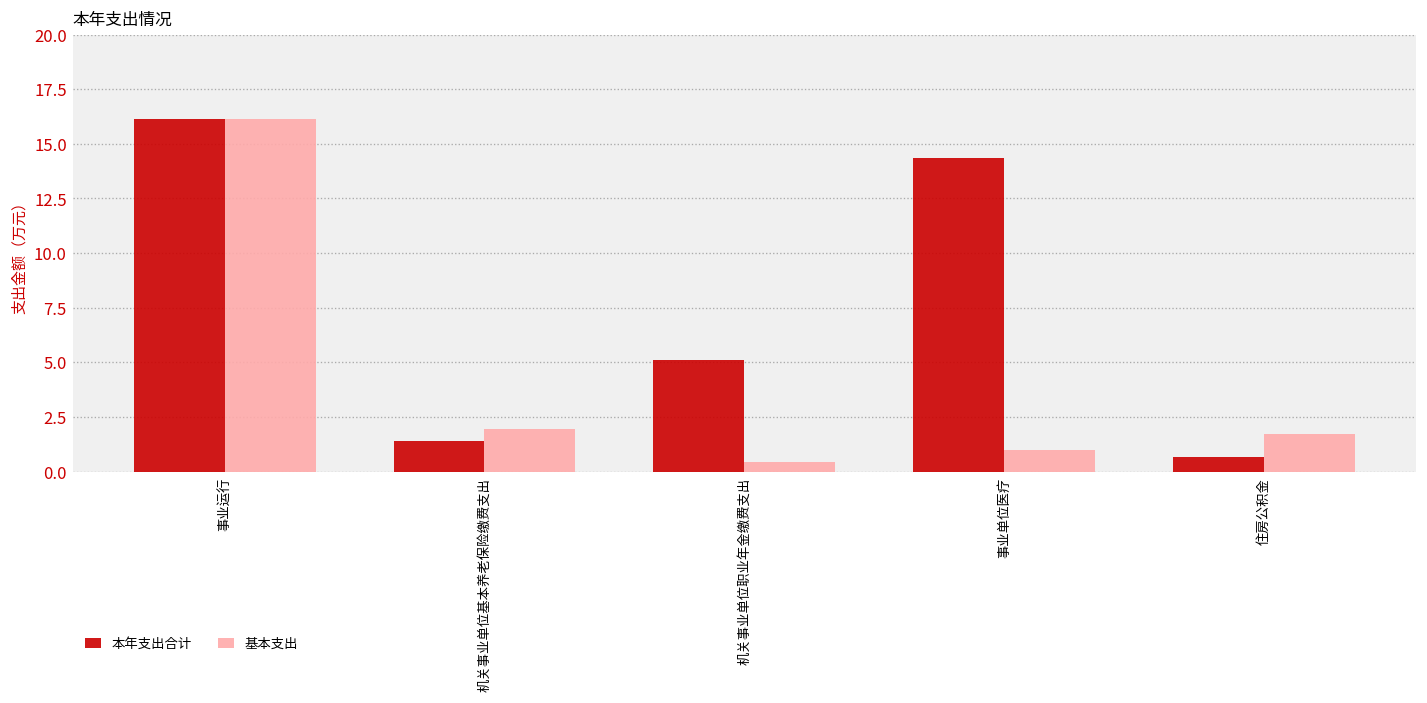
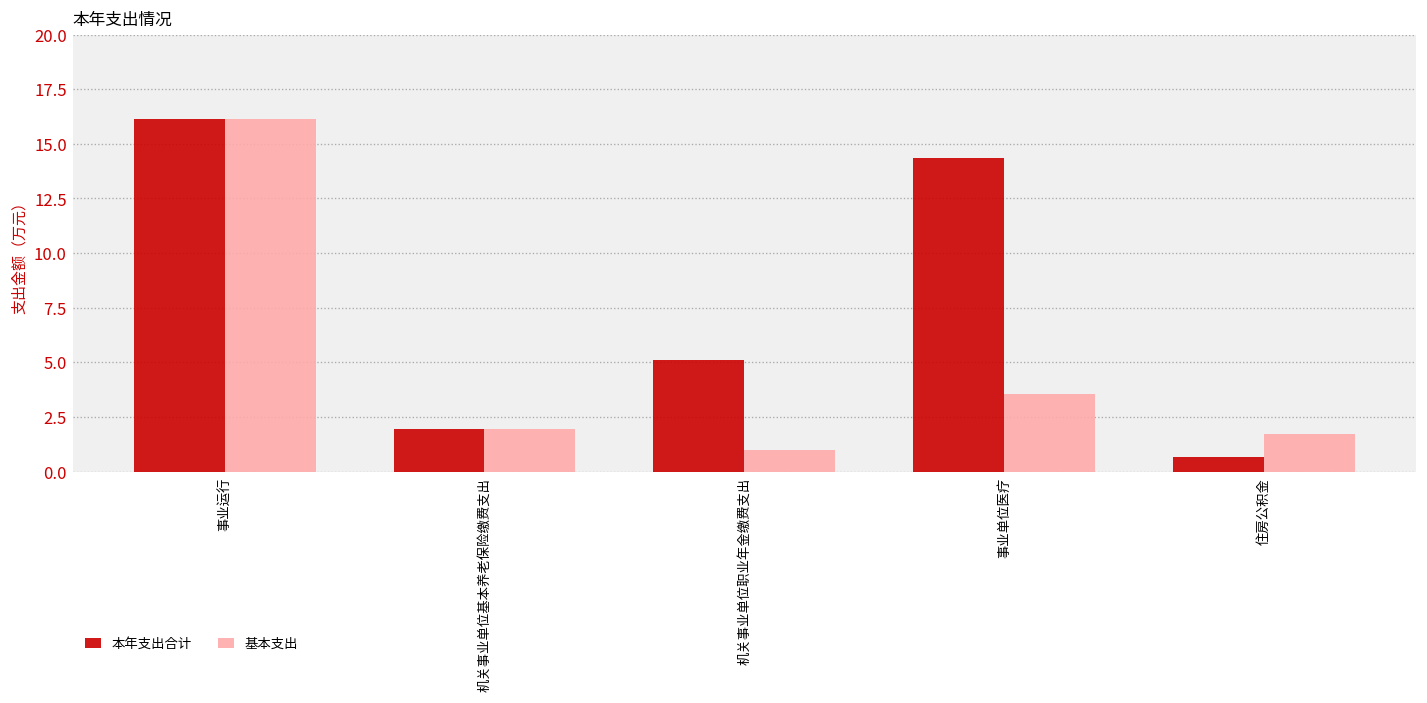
本年支出合计, 机关事业单位基本养老保险缴费支出: 1.4 -> 2.0
基本支出, 机关事业单位职业年金缴费支出: 0.4 -> 1.0
基本支出, 事业单位医疗: 1.0 -> 3.5
